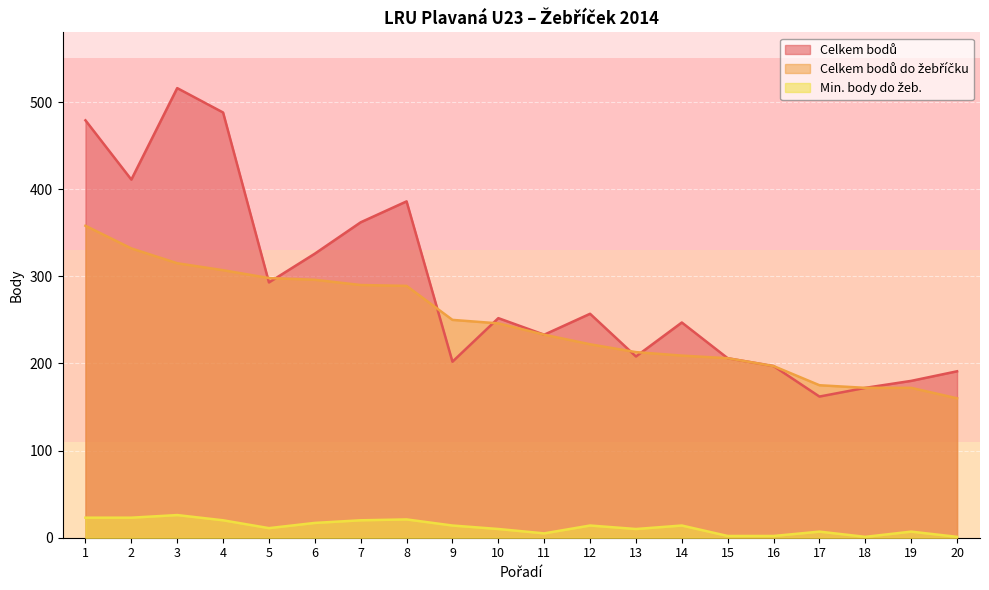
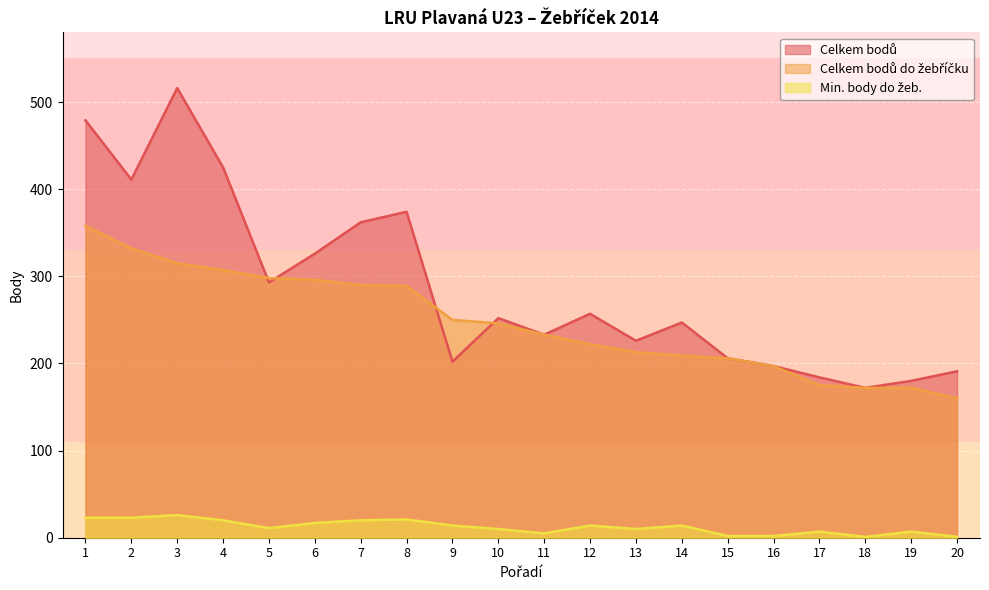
Celkem bodů, 4: 490 -> 430
Celkem bodů, 8: 390 -> 370
Celkem bodů, 13: 210 -> 230
Celkem bodů, 17: 160 -> 180
